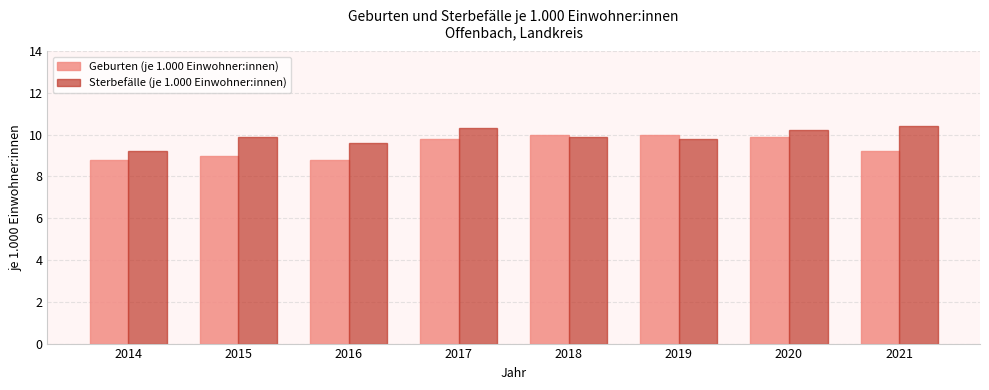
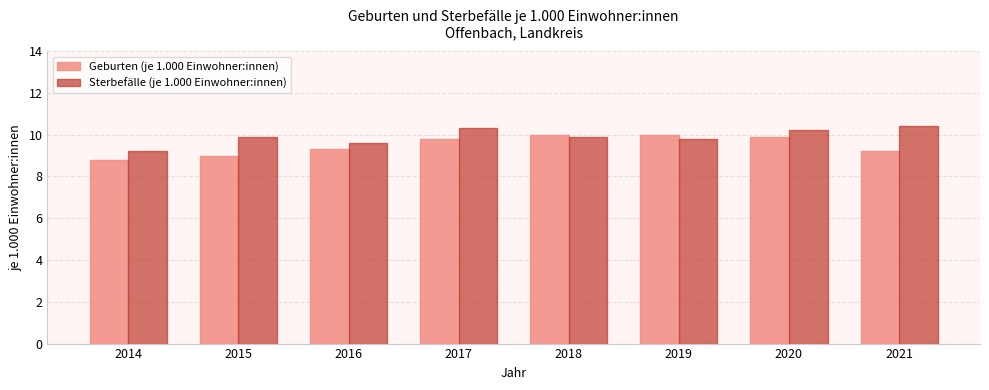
Geburten (je 1.000 Einwohner:innen), 2016: 8.8 -> 9.3
